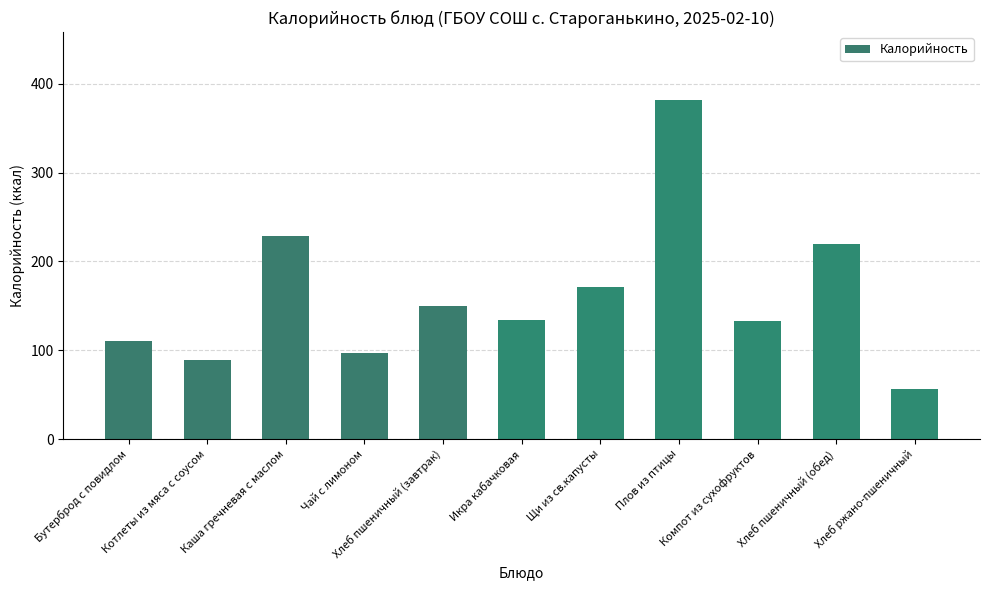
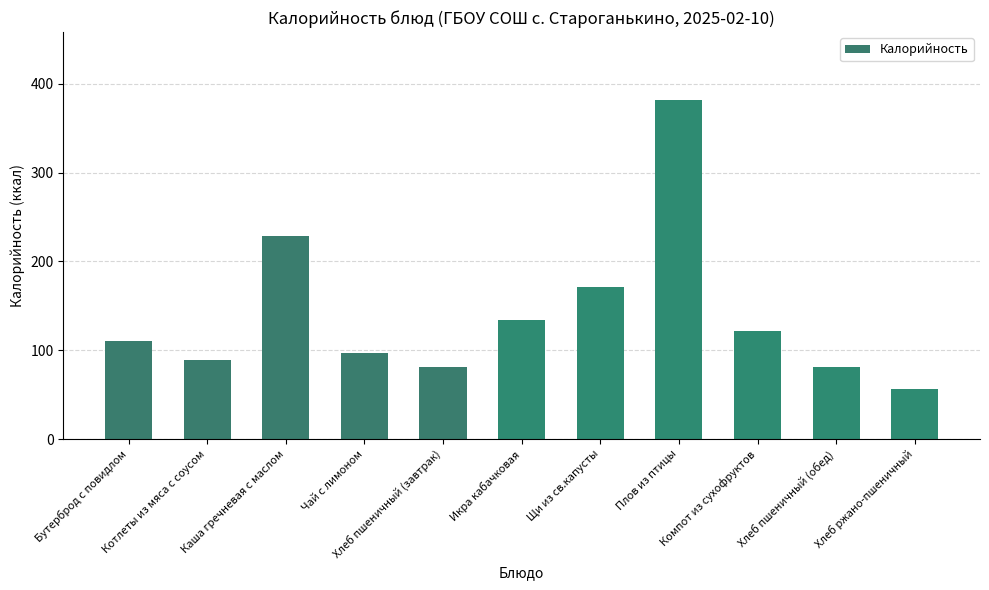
Хлеб пшеничный (завтрак): 150 -> 80
Компот из сухофруктов: 130 -> 120
Хлеб пшеничный (обед): 220 -> 80
